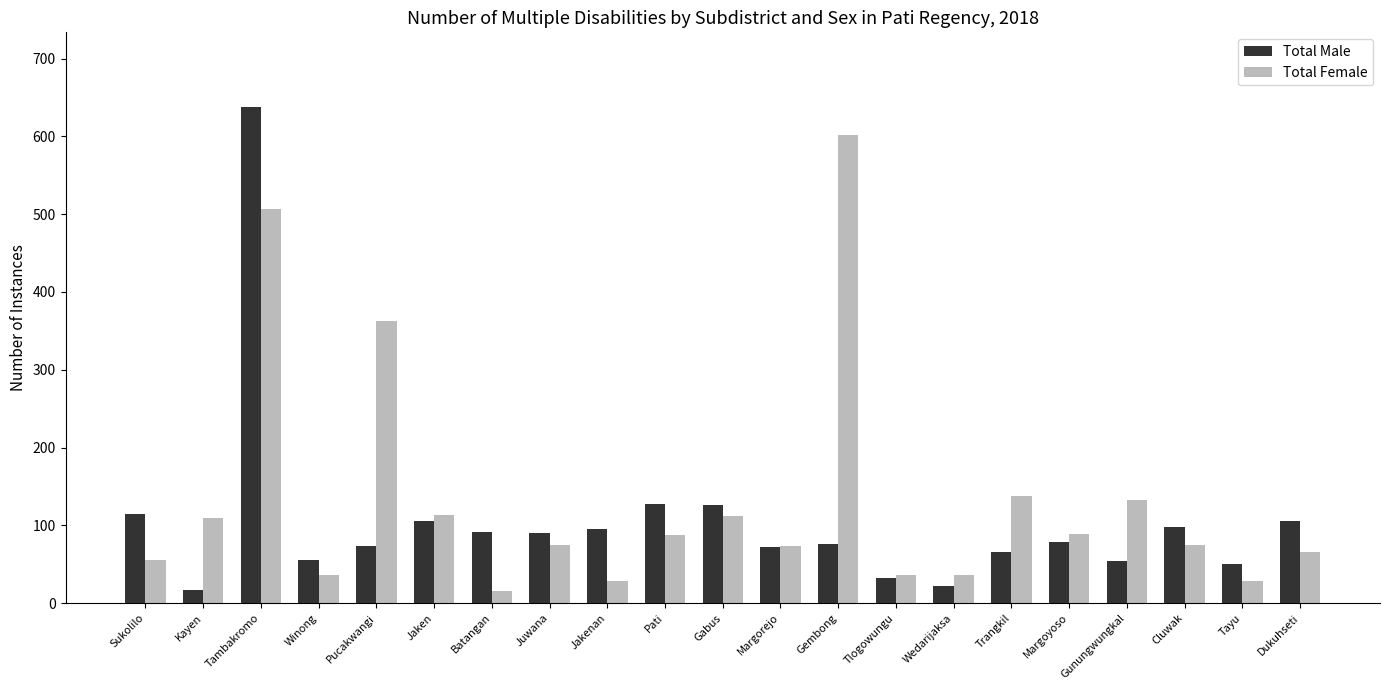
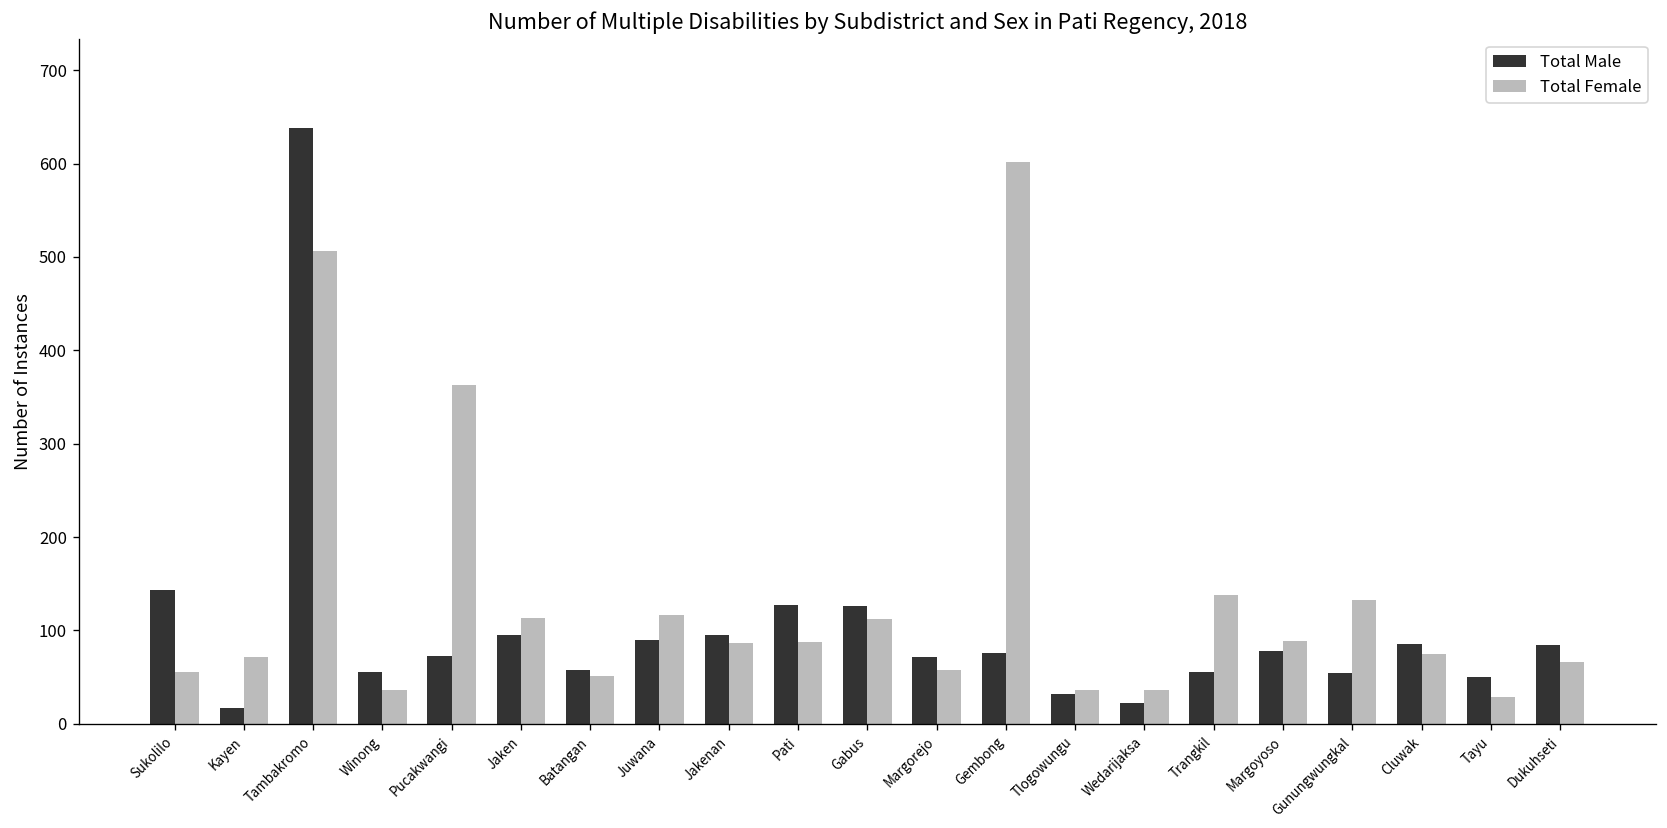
Total Male, Sukolilo: 120 -> 140
Total Female, Kayen: 110 -> 70
Total Male, Jaken: 110 -> 100
Total Male, Batangan: 90 -> 60
Total Female, Batangan: 20 -> 50
Total Female, Juwana: 80 -> 120
Total Female, Jakenan: 30 -> 90
Total Female, Margorejo: 70 -> 60
Total Male, Trangkil: 70 -> 60
Total Male, Cluwak: 100 -> 90
Total Male, Dukuhseti: 110 -> 80
